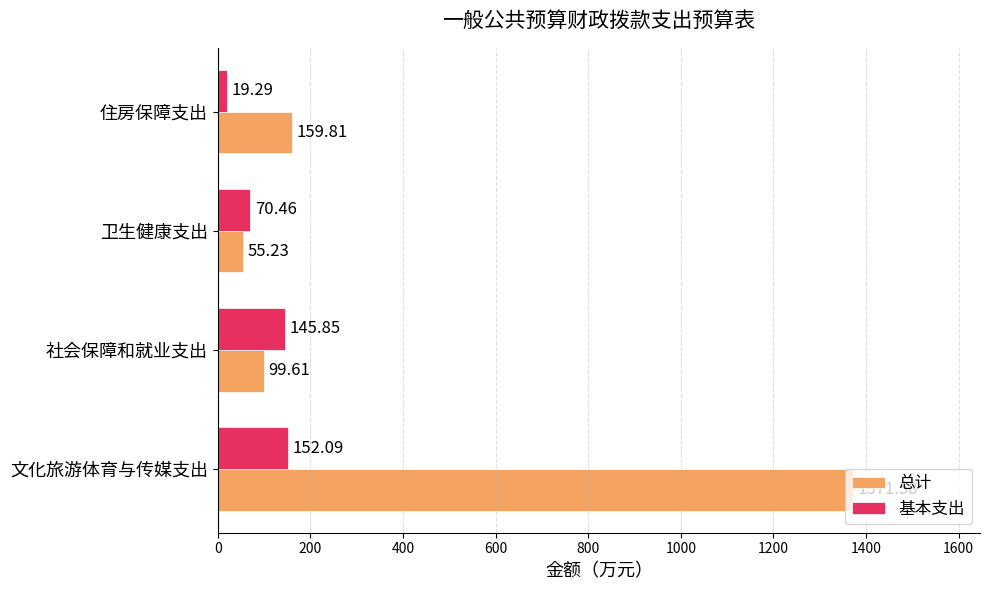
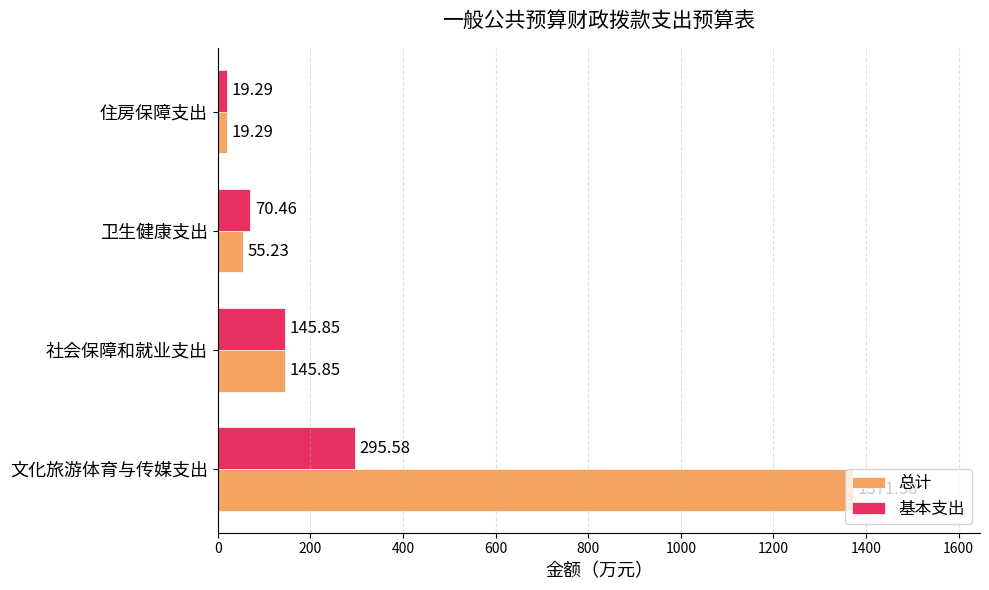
总计, 住房保障支出: 159.81 -> 19.29
总计, 社会保障和就业支出: 99.61 -> 145.85
基本支出, 文化旅游体育与传媒支出: 152.09 -> 295.58
